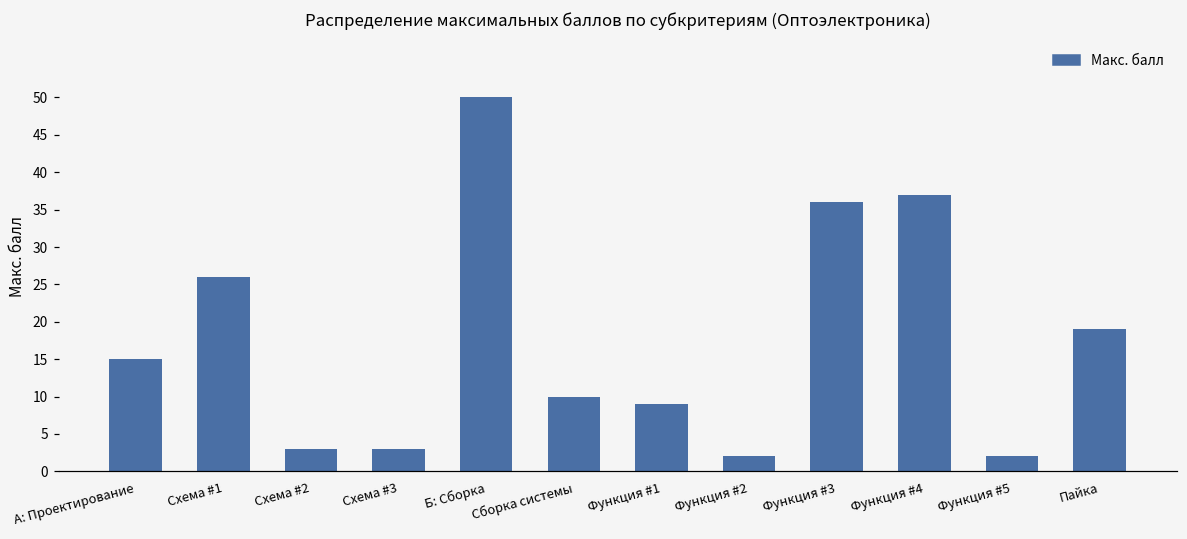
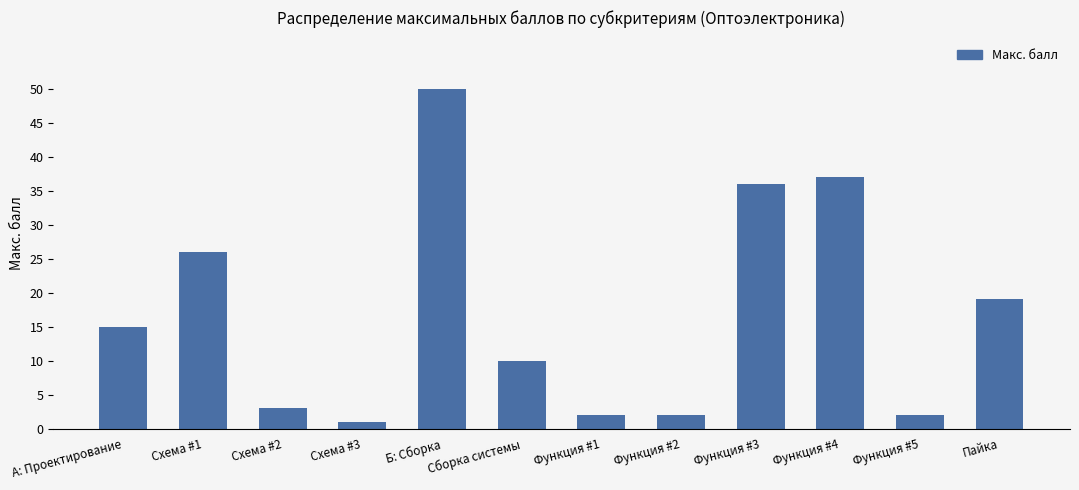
Схема #3: 3 -> 1
Функция #1: 9 -> 2
